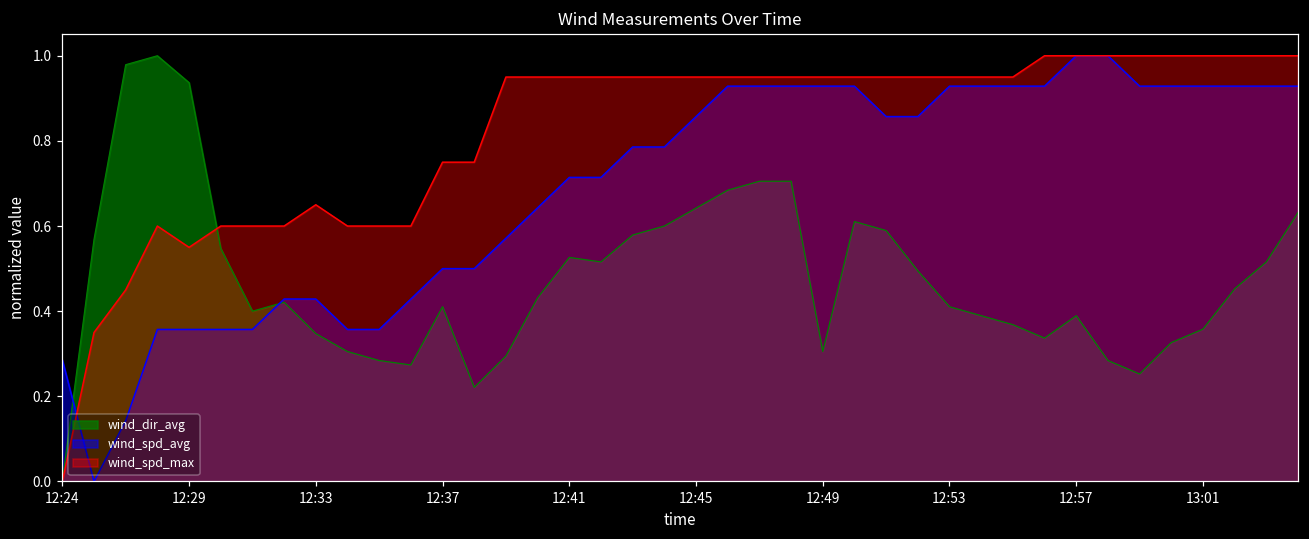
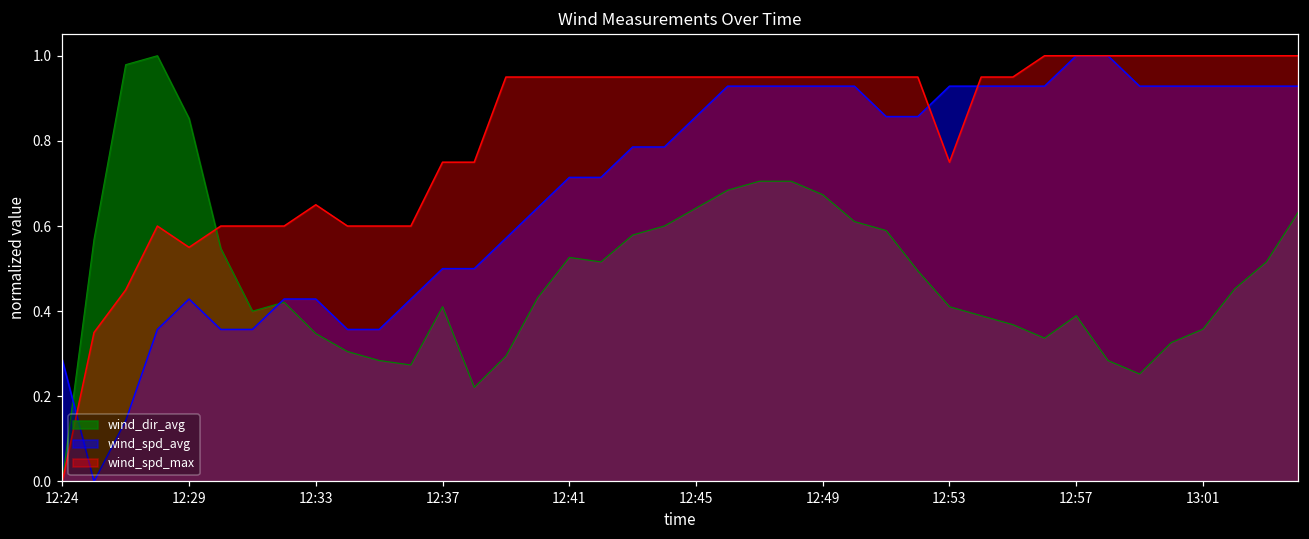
wind_dir_avg, 12:29: 0.94 -> 0.85
wind_spd_avg, 12:29: 0.36 -> 0.43
wind_dir_avg, 12:49: 0.31 -> 0.67
wind_spd_max, 12:53: 0.95 -> 0.75
